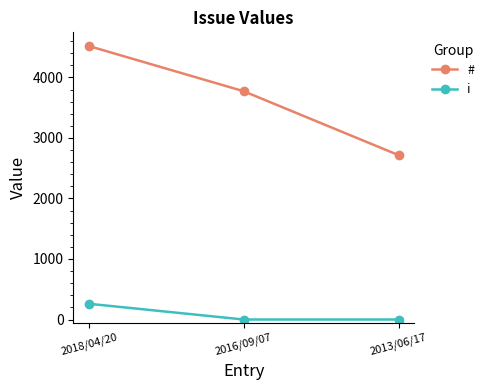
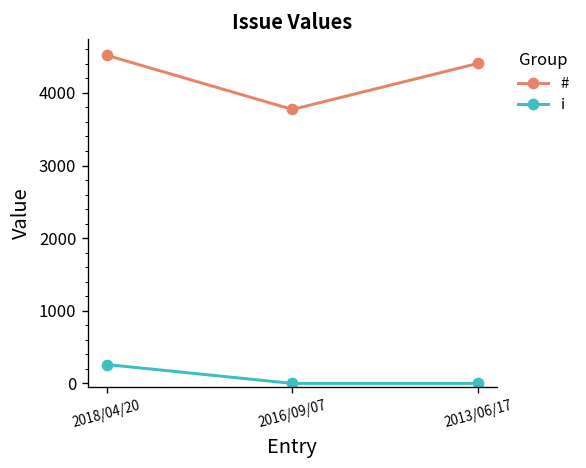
#, 2013/06/17: 2700 -> 4400
